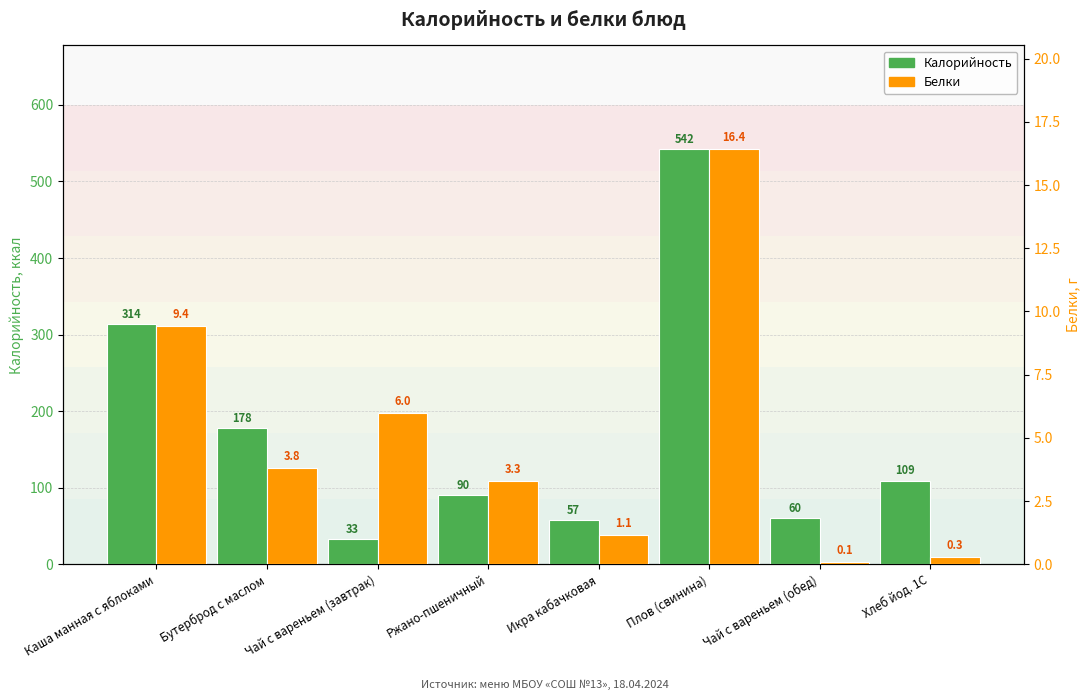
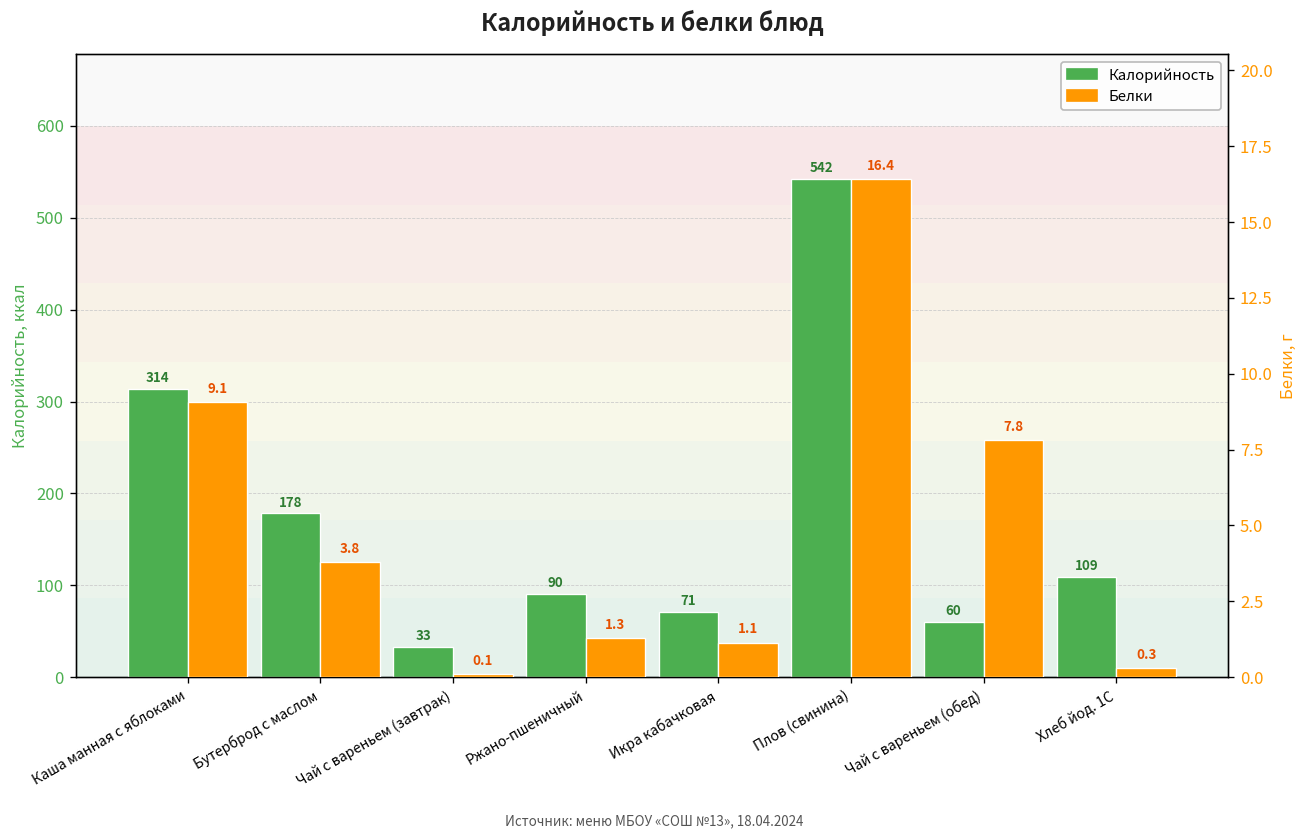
Калорийность, Икра кабачковая: 57 -> 71
Белки, Каша манная с яблоками: 9.4 -> 9.1
Белки, Чай с вареньем (завтрак): 6.0 -> 0.1
Белки, Ржано-пшеничный: 3.3 -> 1.3
Белки, Чай с вареньем (обед): 0.1 -> 7.8
